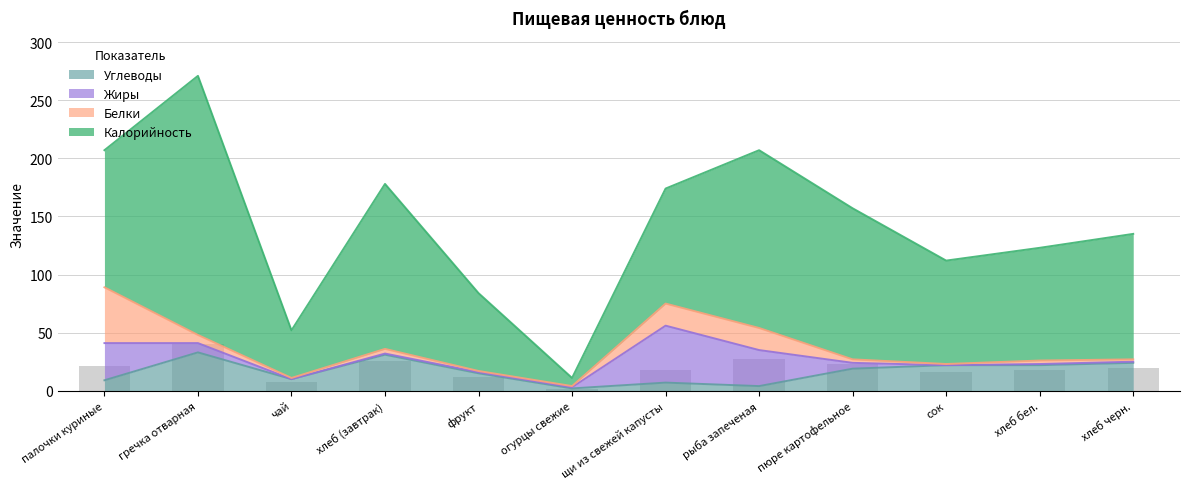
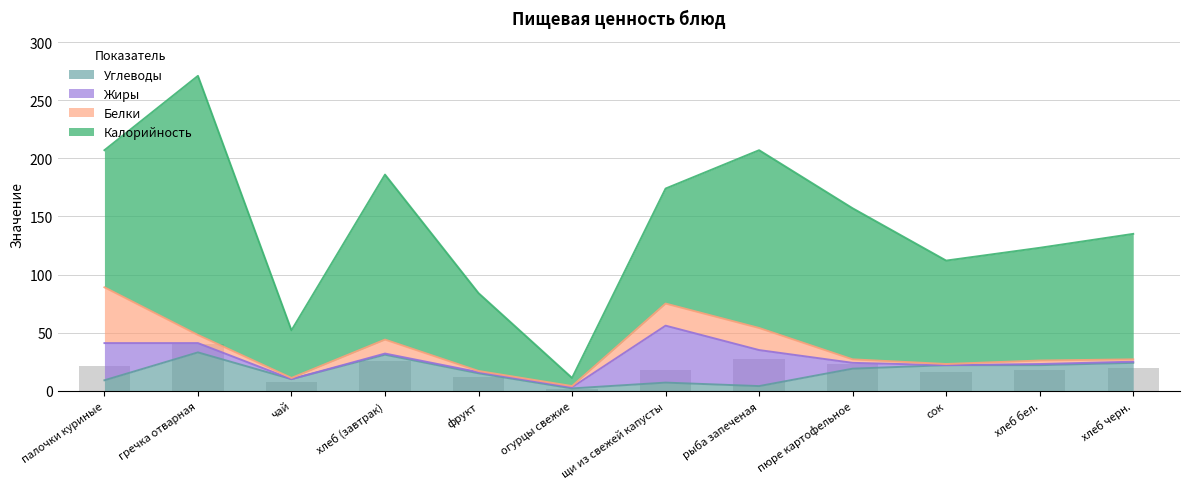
Белки, хлеб (завтрак): 4 -> 12
